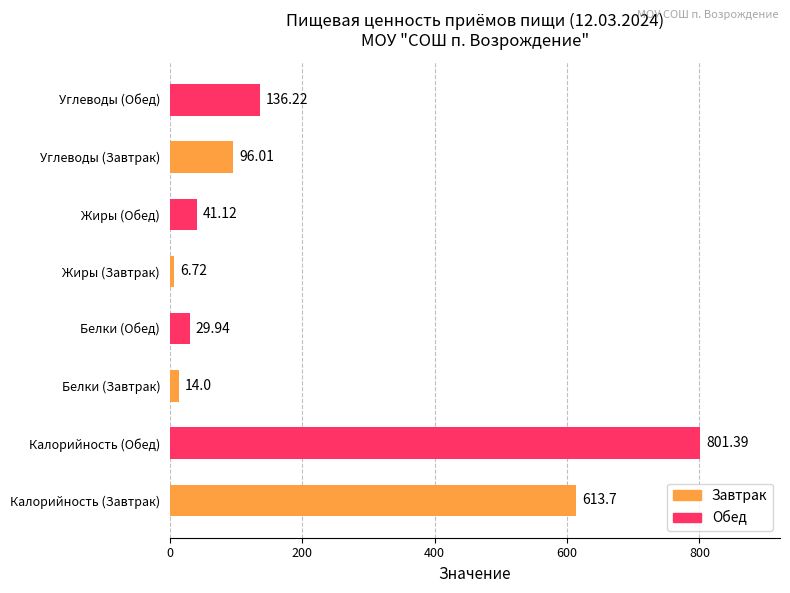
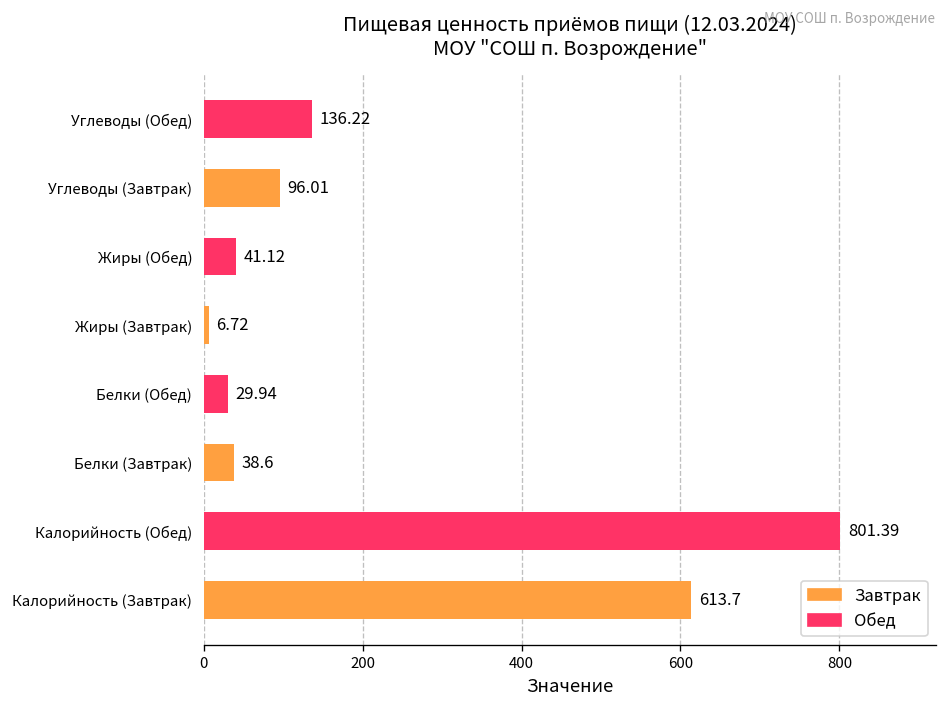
Белки (Завтрак): 14.0 -> 38.6
